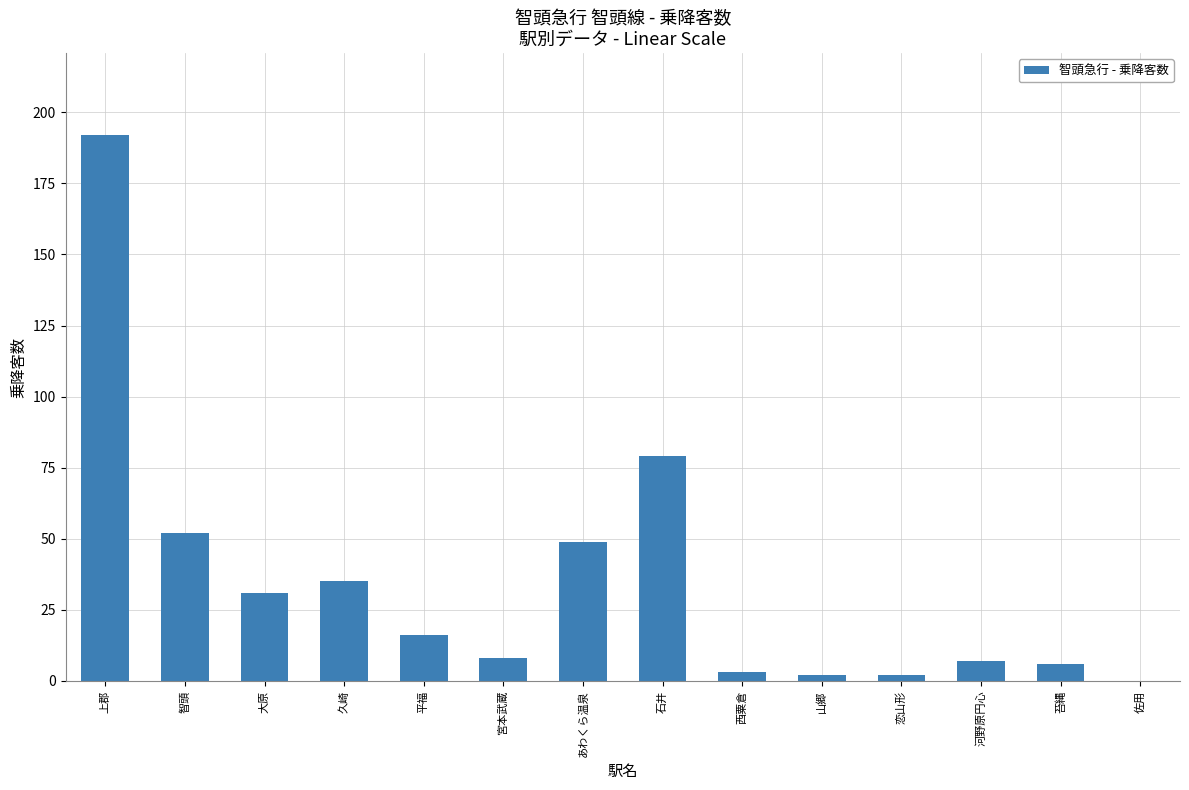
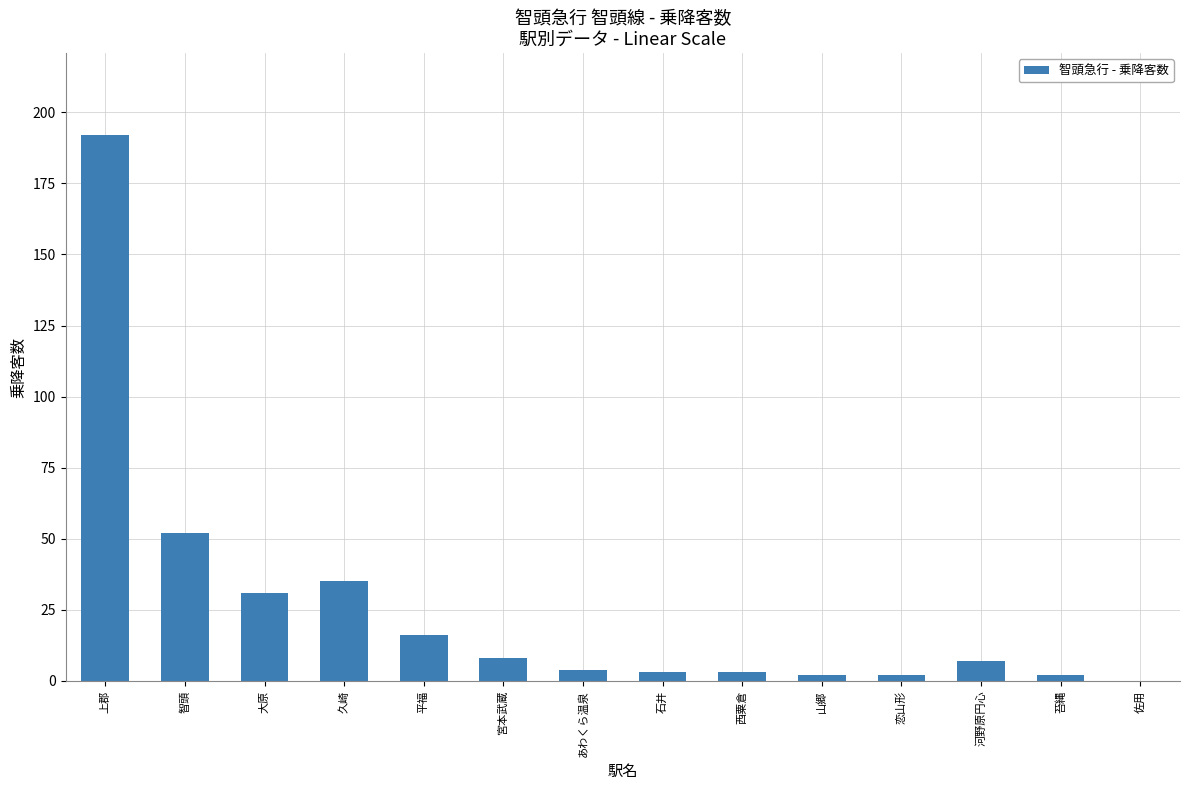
あわくら温泉: 49 -> 4
石井: 79 -> 3
苔縄: 6 -> 2
